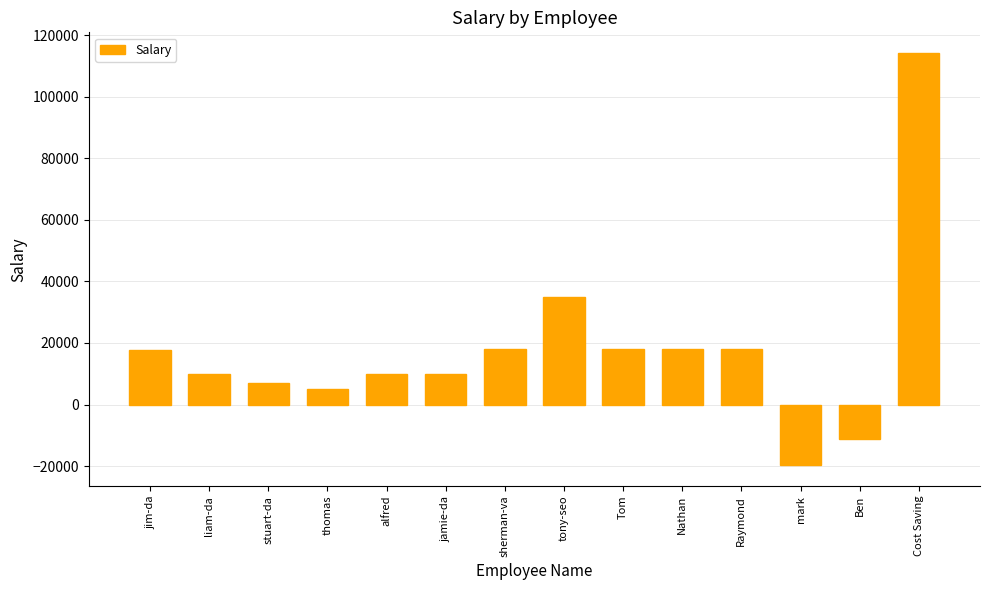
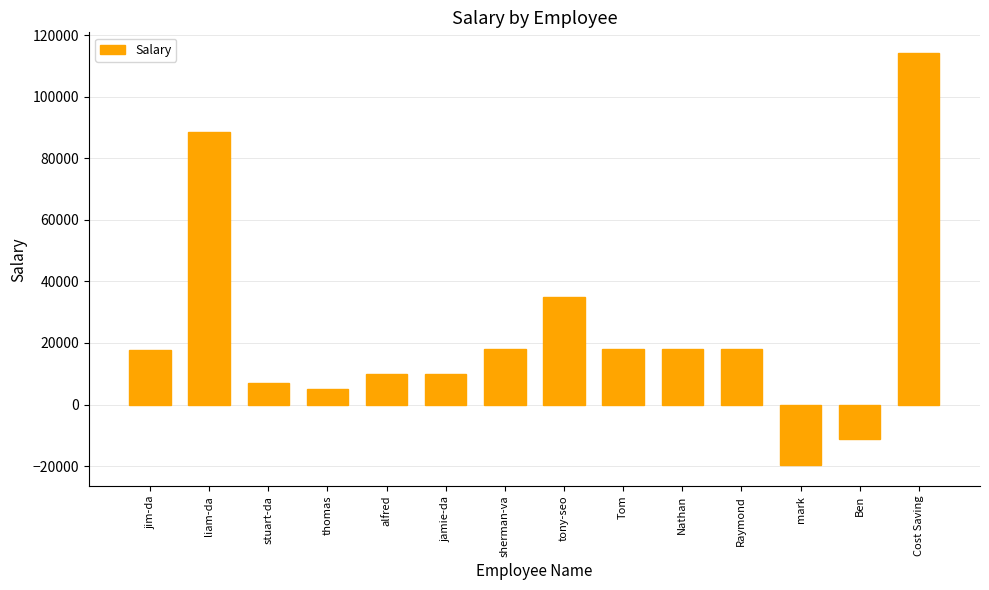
liam-da: 10000 -> 89000
